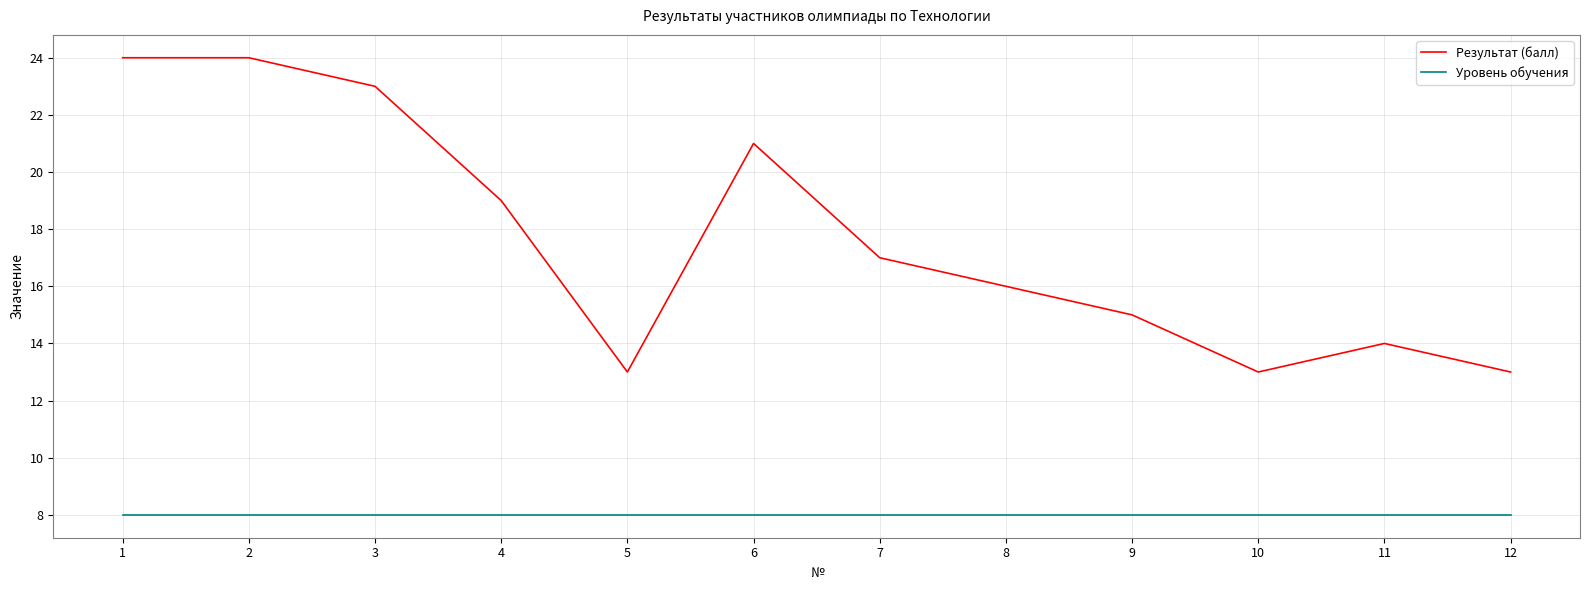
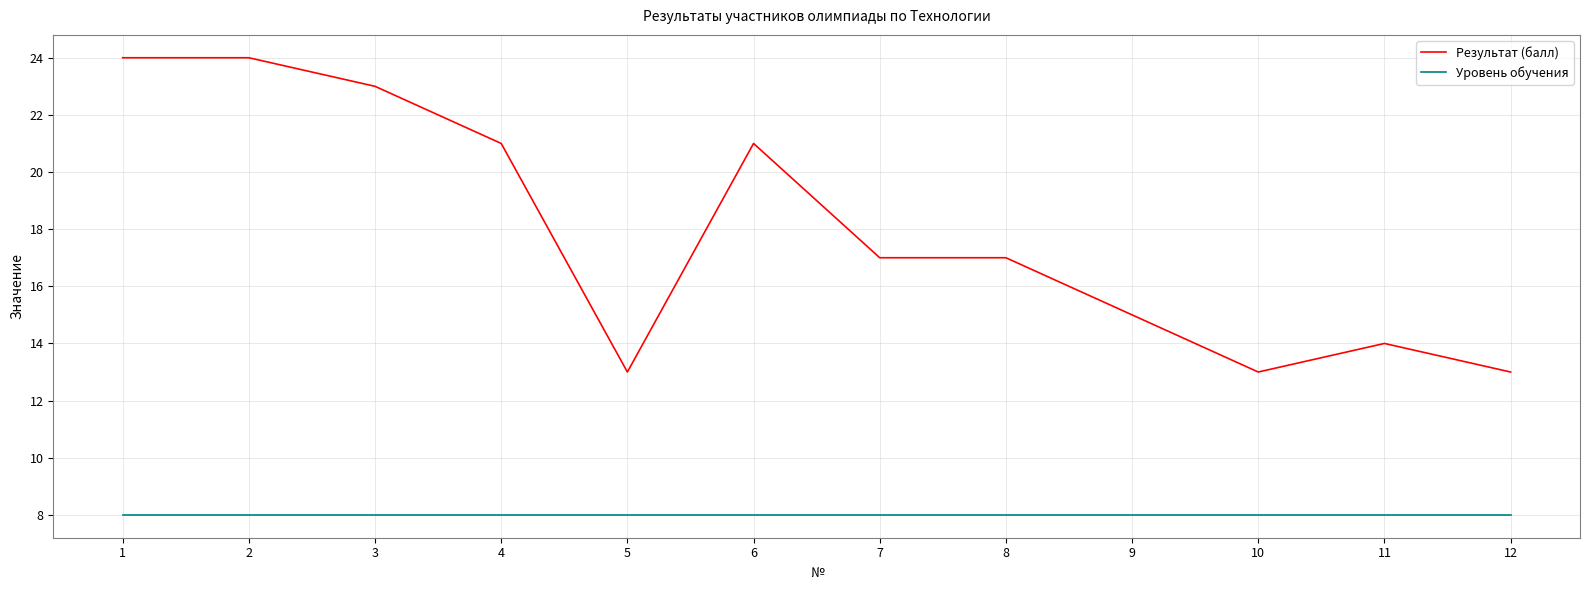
Результат (балл), 4: 19 -> 21
Результат (балл), 8: 16 -> 17
